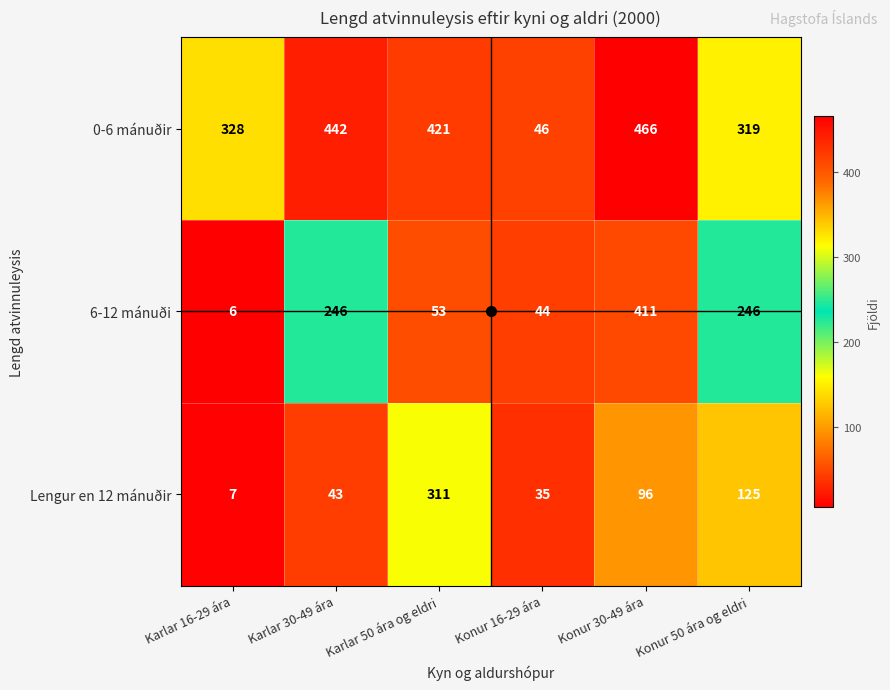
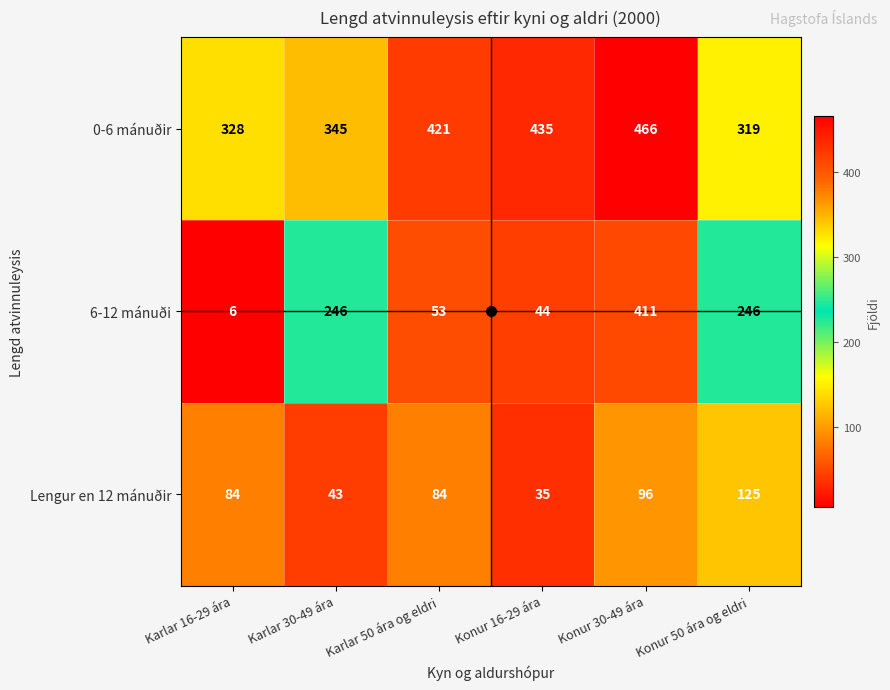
0-6 mánuðir, Karlar 30-49 ára: 442 -> 345
0-6 mánuðir, Konur 16-29 ára: 46 -> 435
Lengur en 12 mánuðir, Karlar 16-29 ára: 7 -> 84
Lengur en 12 mánuðir, Karlar 50 ára og eldri: 311 -> 84
